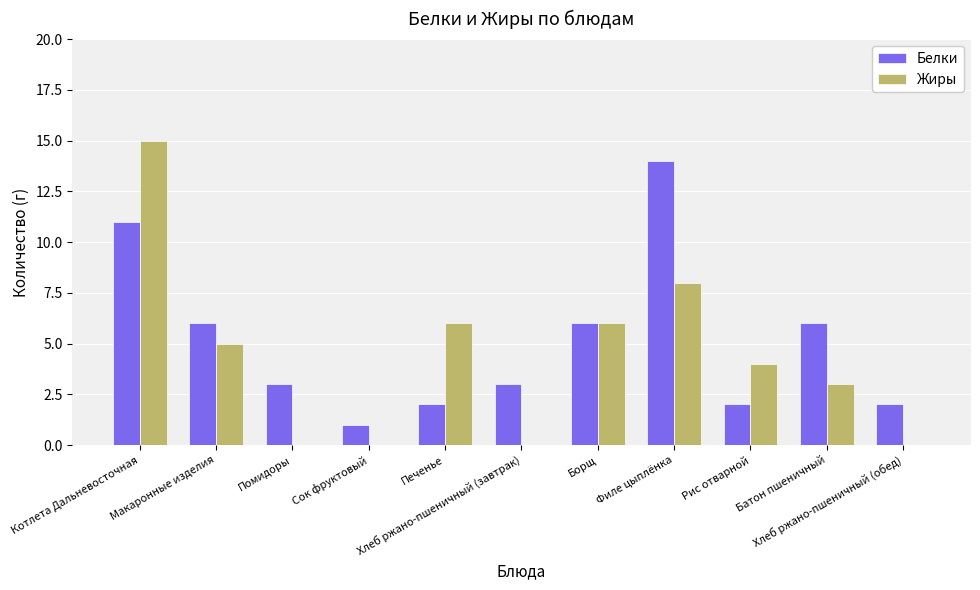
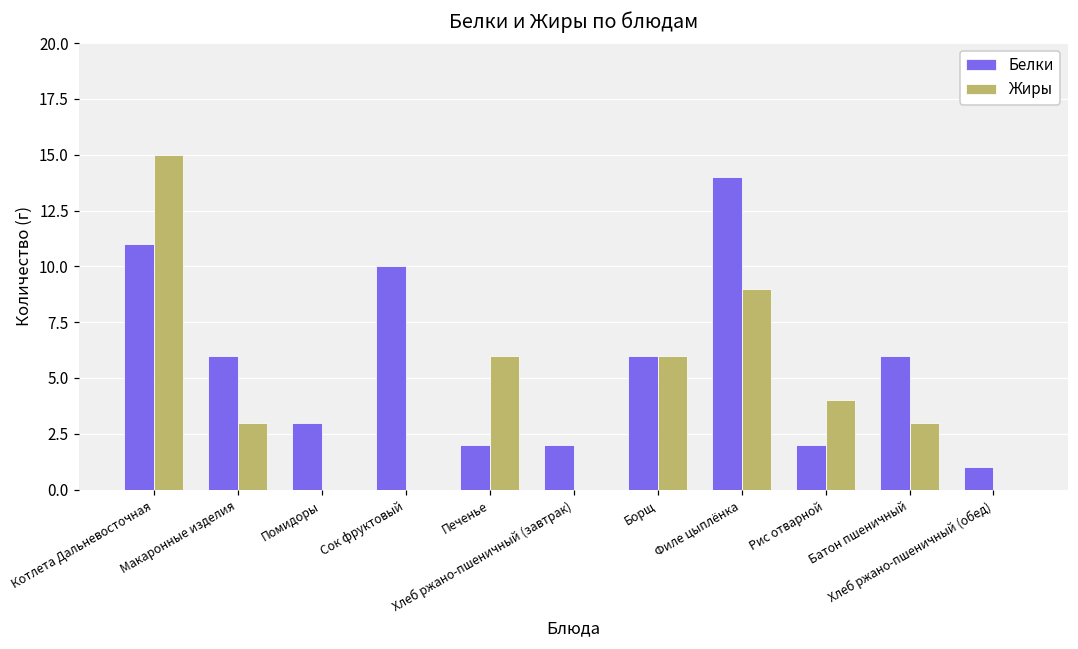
Жиры, Макаронные изделия: 5 -> 3
Белки, Сок фруктовый: 1 -> 10
Белки, Хлеб ржано-пшеничный (завтрак): 3 -> 2
Жиры, Филе цыплёнка: 8 -> 9
Белки, Хлеб ржано-пшеничный (обед): 2 -> 1
